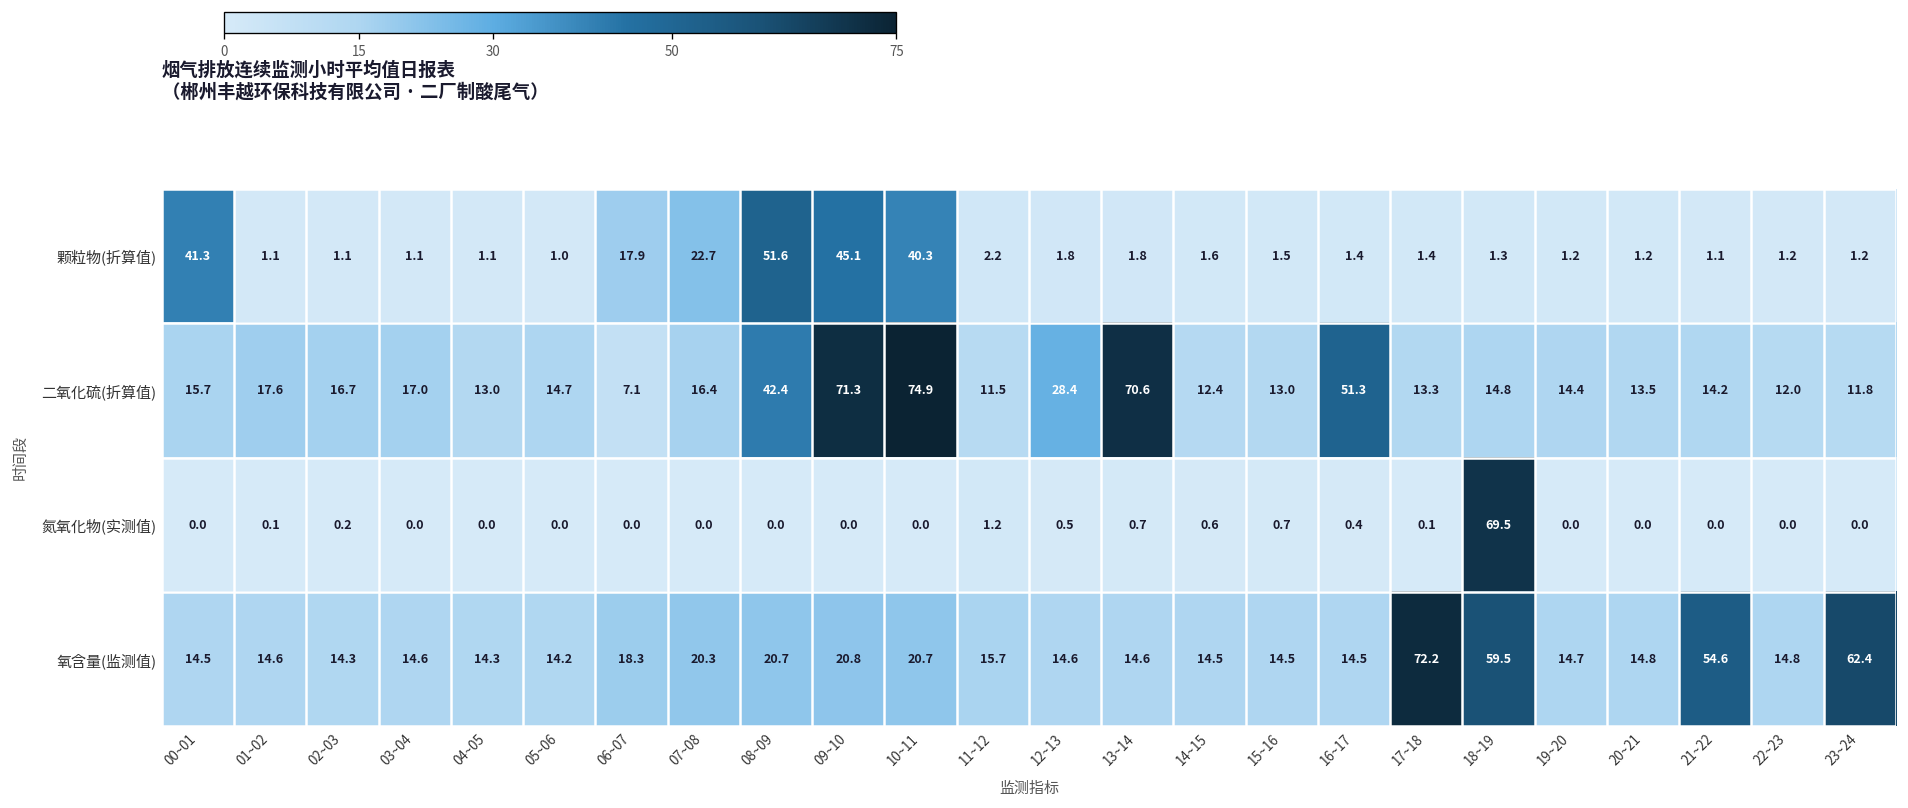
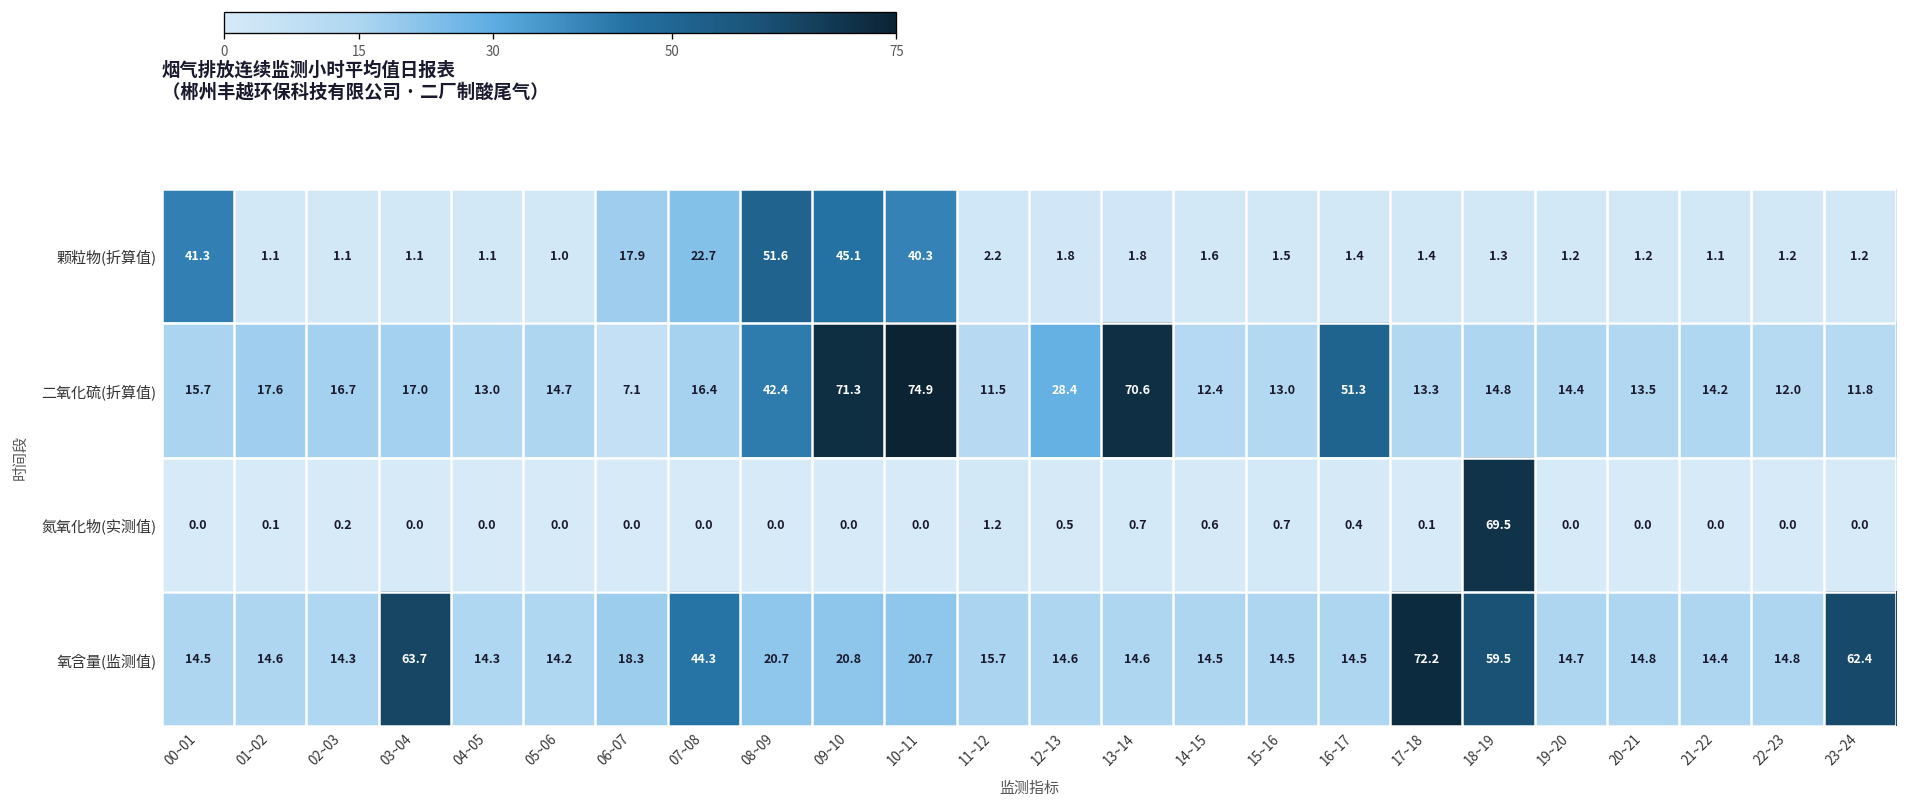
氧含量(监测值), 03~04: 14.6 -> 63.7
氧含量(监测值), 07~08: 20.3 -> 44.3
氧含量(监测值), 21~22: 54.6 -> 14.4
